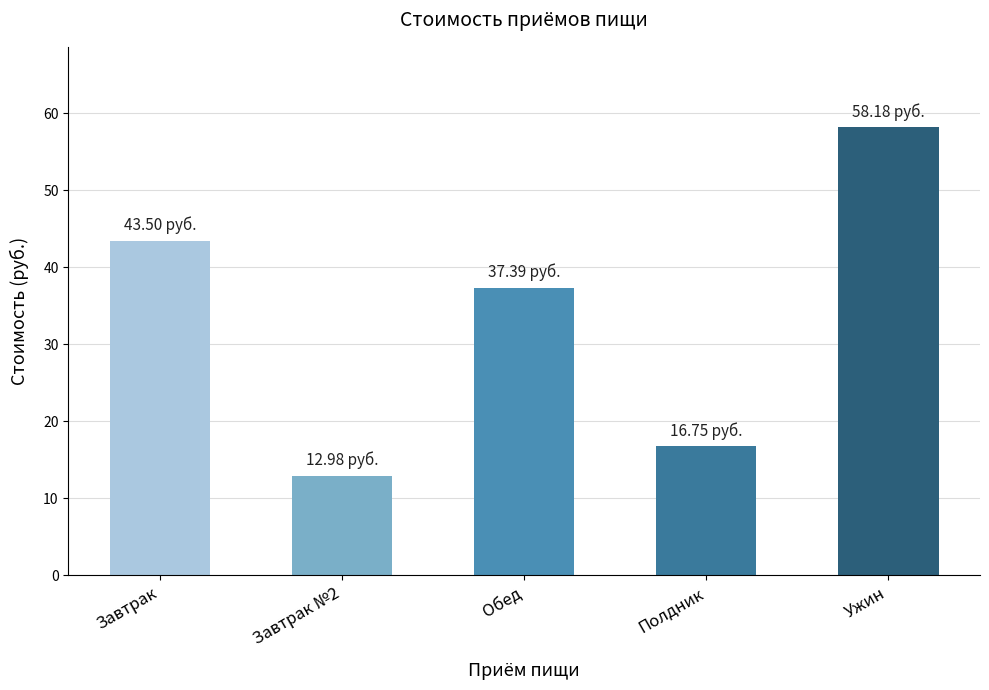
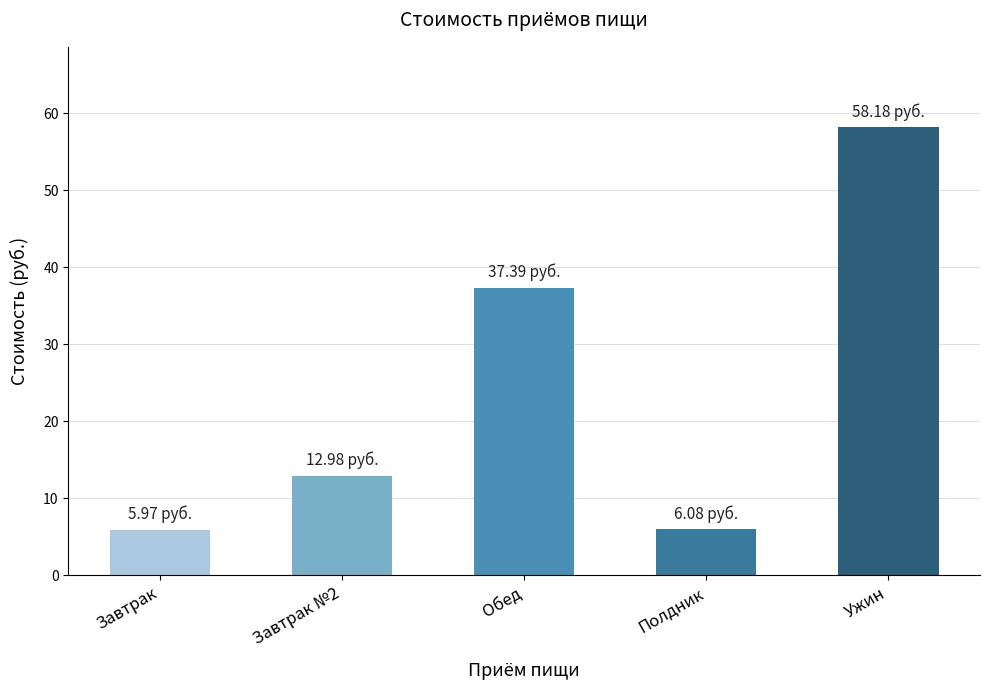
Завтрак: 43.50 -> 5.97
Полдник: 16.75 -> 6.08
